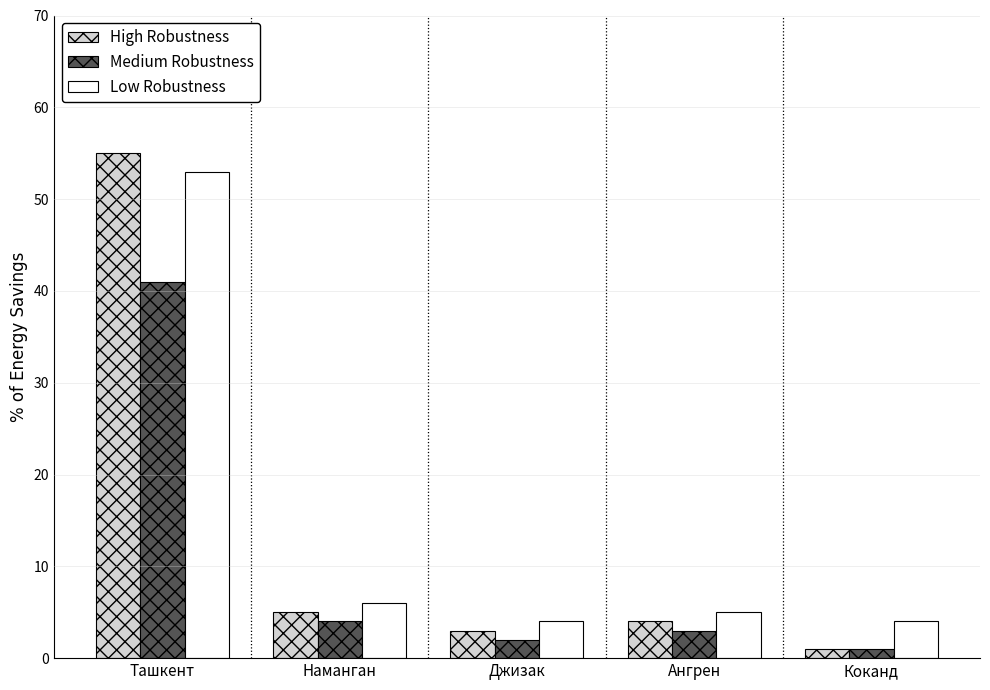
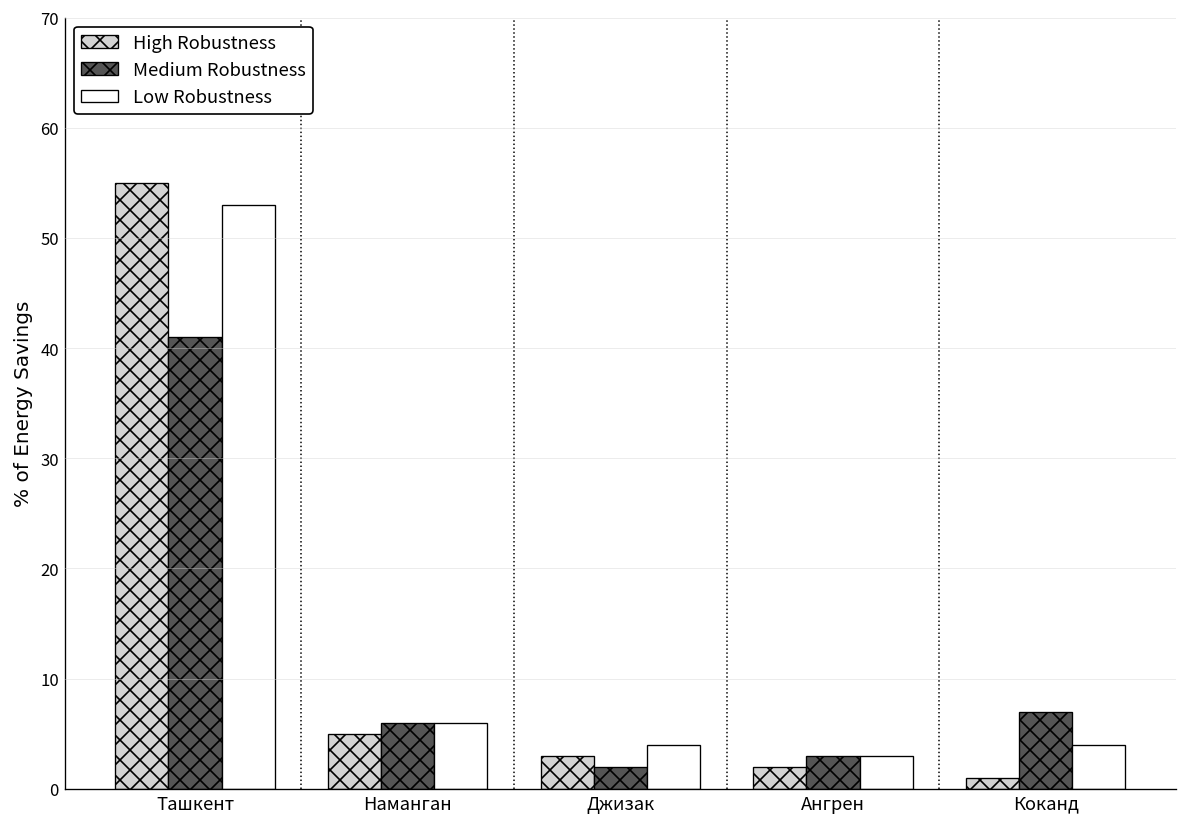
Medium Robustness, Наманган: 4 -> 6
High Robustness, Ангрен: 4 -> 2
Low Robustness, Ангрен: 5 -> 3
Medium Robustness, Коканд: 1 -> 7
